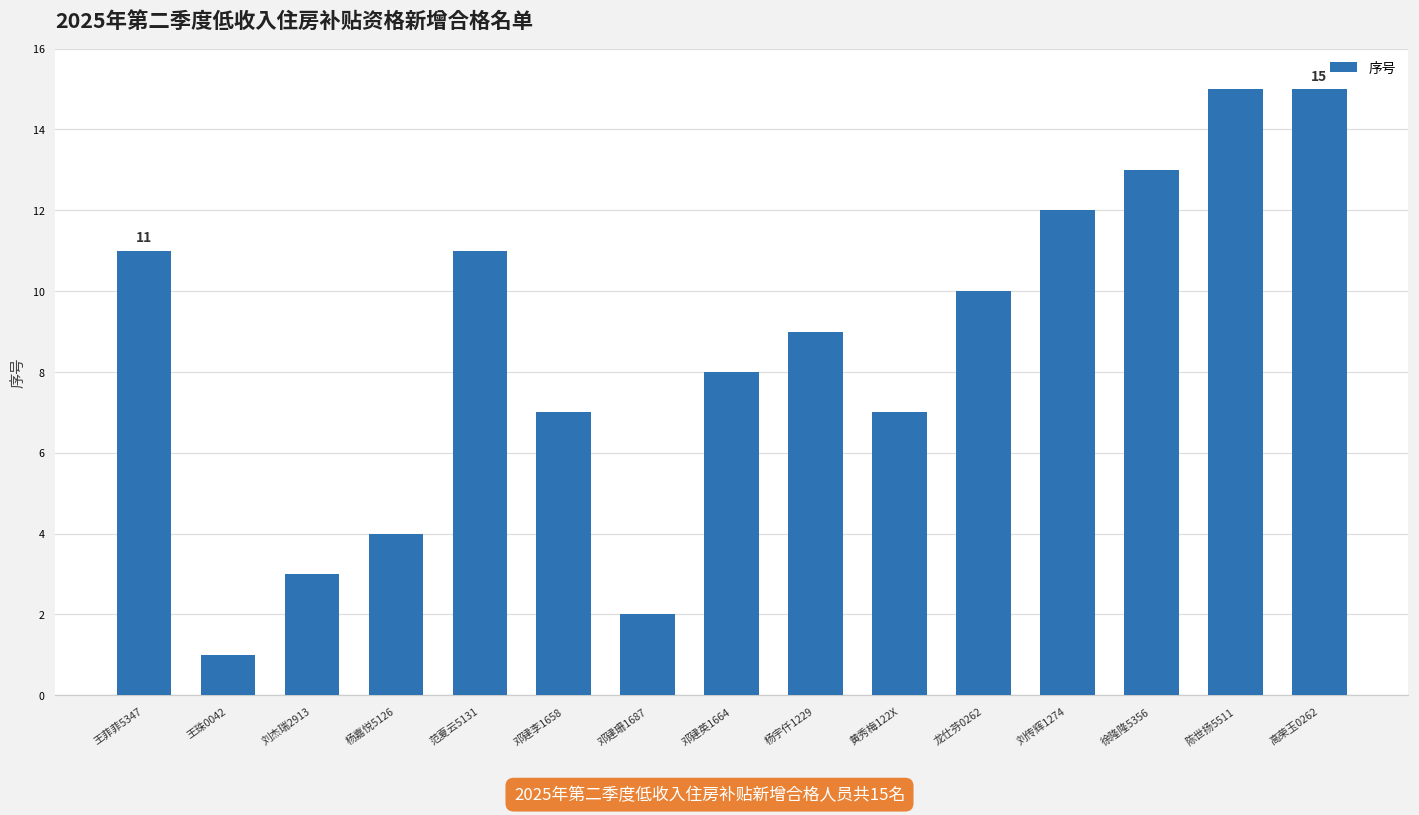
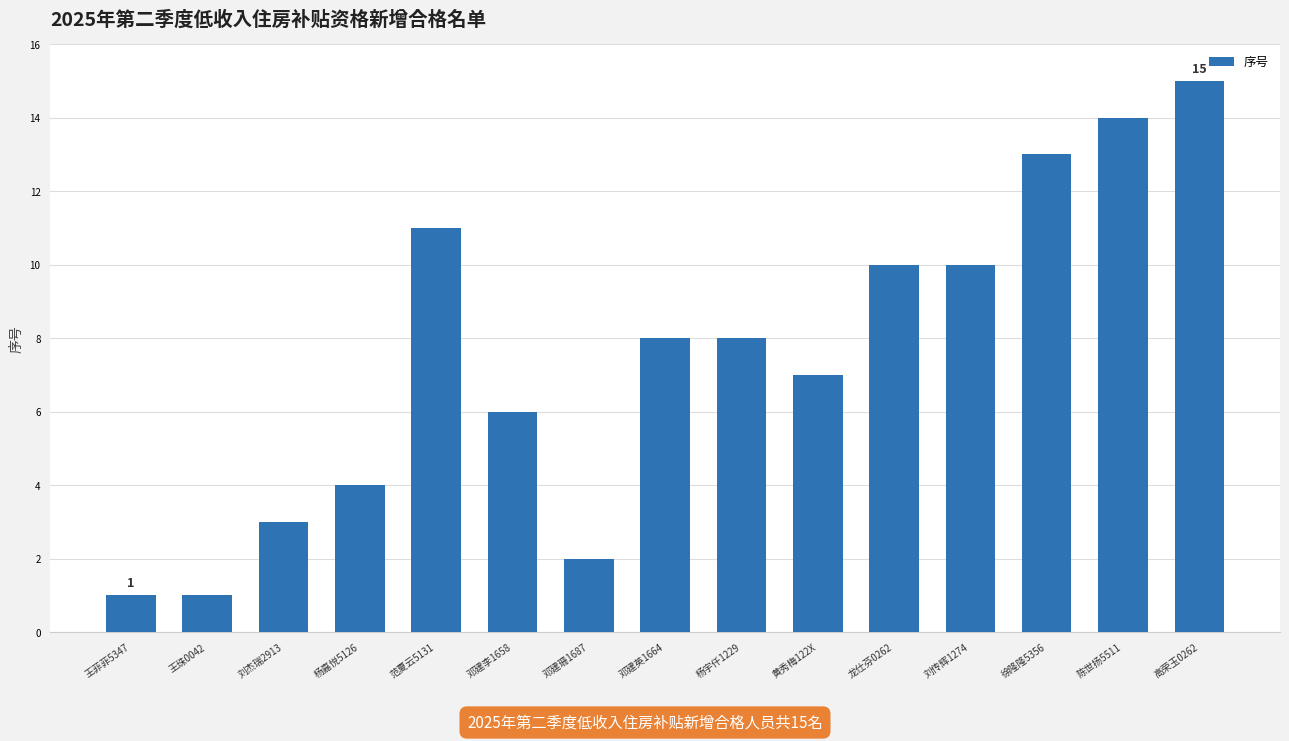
王菲菲5347: 11 -> 1
邓建李1658: 7 -> 6
杨宇仟1229: 9 -> 8
刘传辉1274: 12 -> 10
陈世扬5511: 15 -> 14
